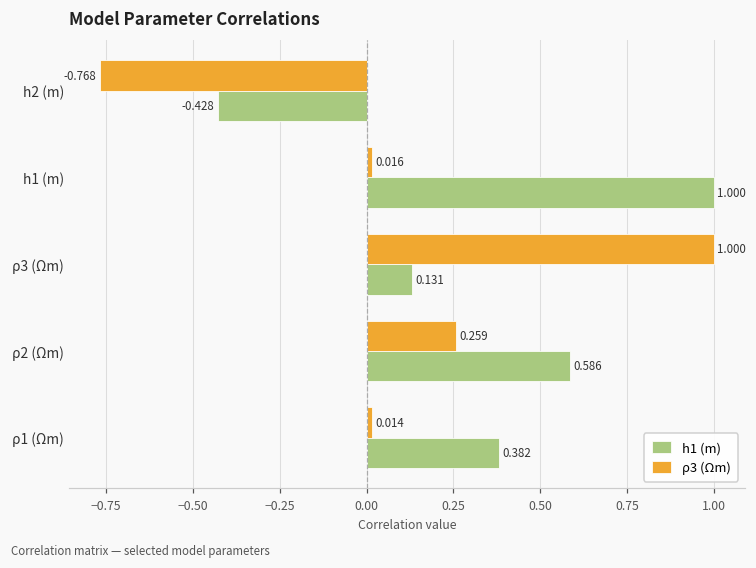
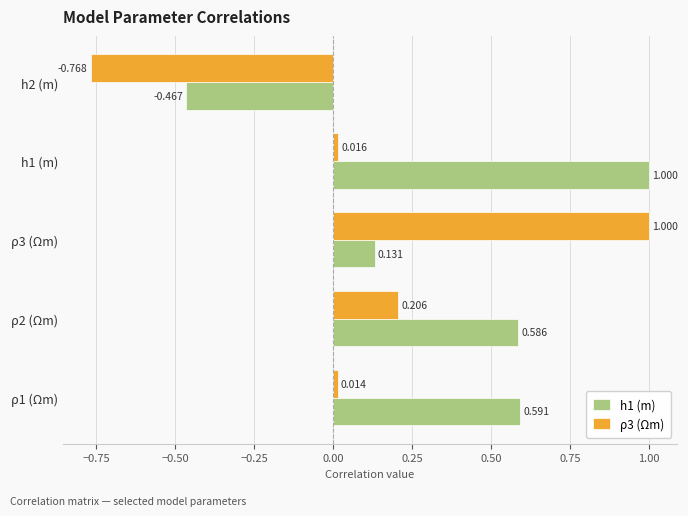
h1 (m), h2 (m): -0.428 -> -0.467
ρ3 (Ωm), ρ2 (Ωm): 0.259 -> 0.206
h1 (m), ρ1 (Ωm): 0.382 -> 0.591
